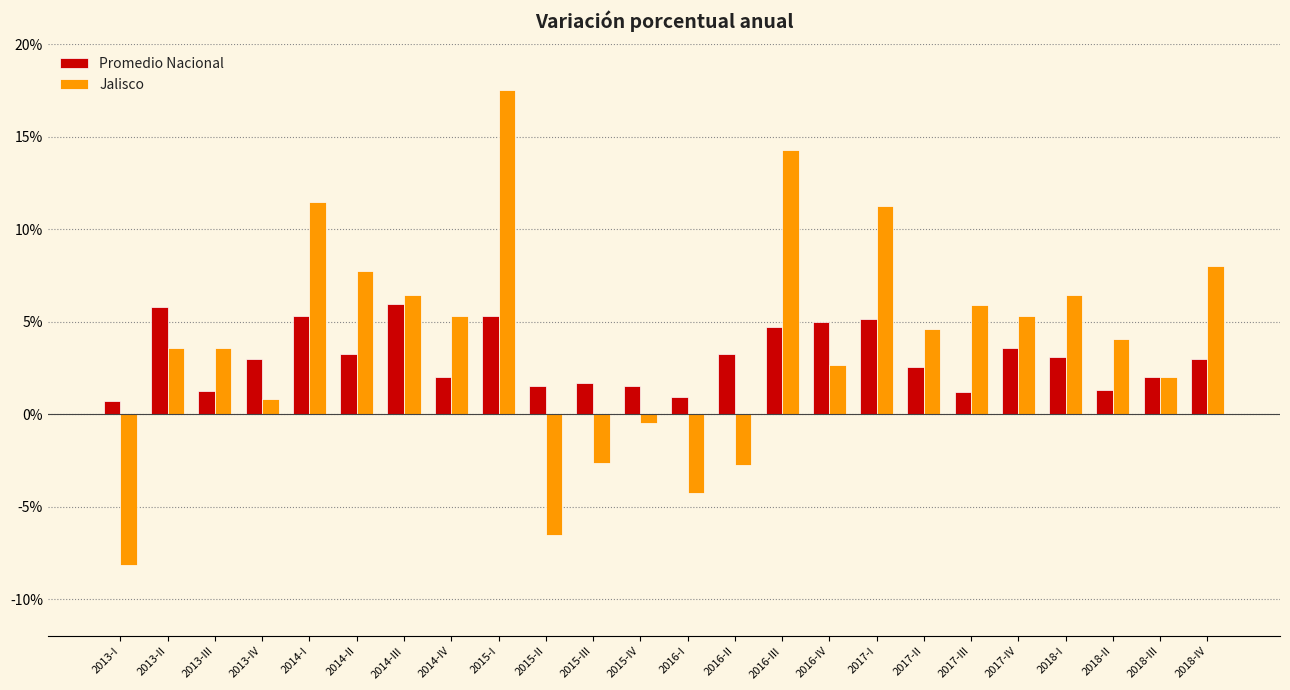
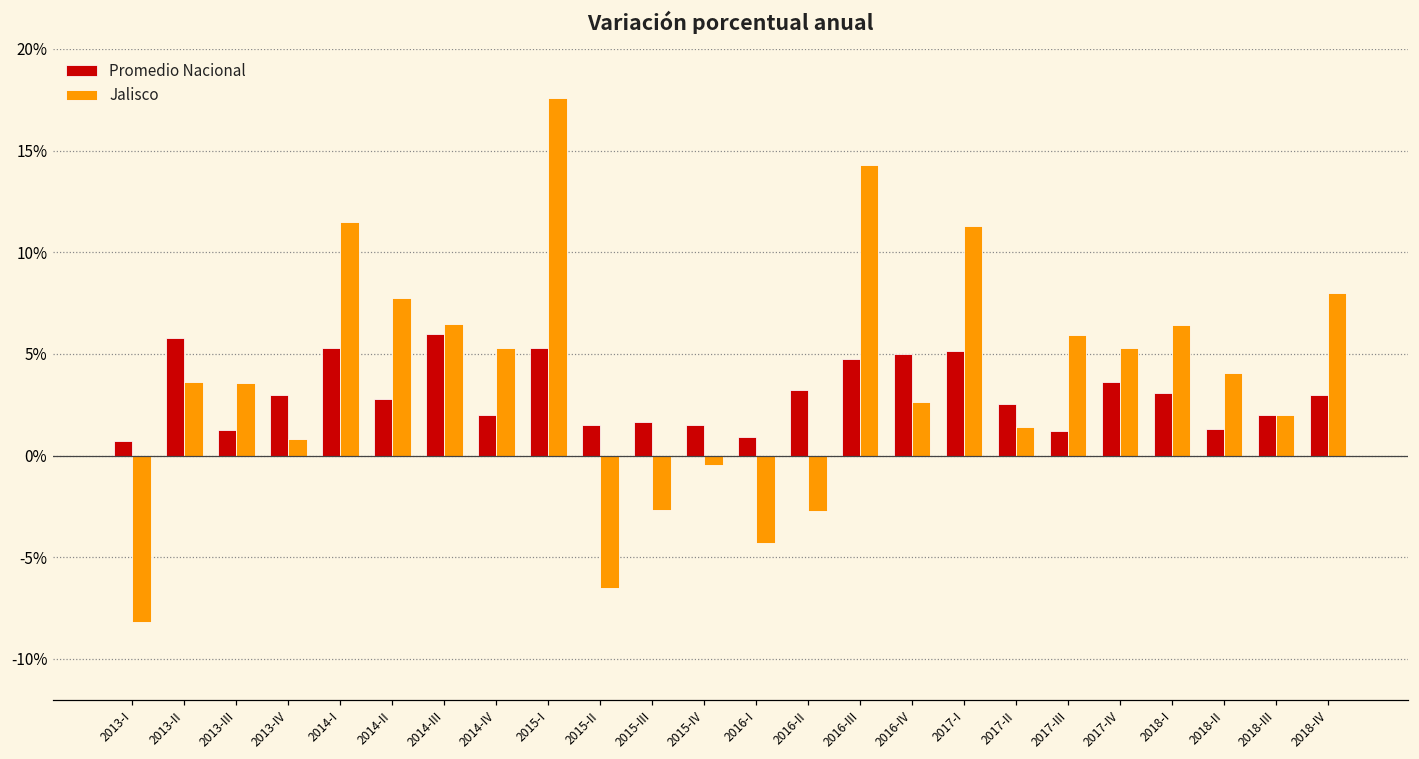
Promedio Nacional, 2014-II: 3.3% -> 2.8%
Jalisco, 2017-II: 4.6% -> 1.4%
